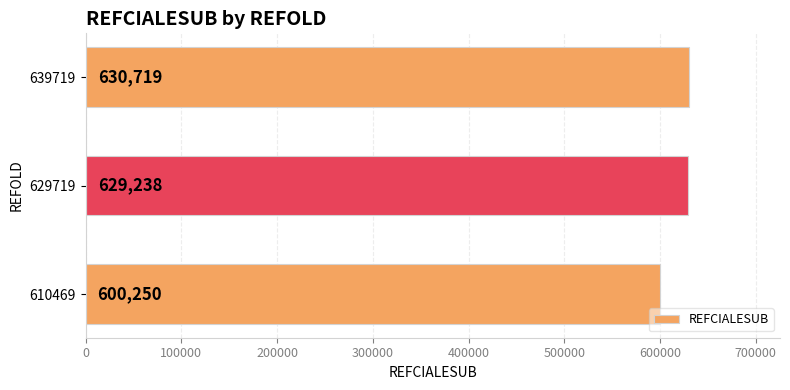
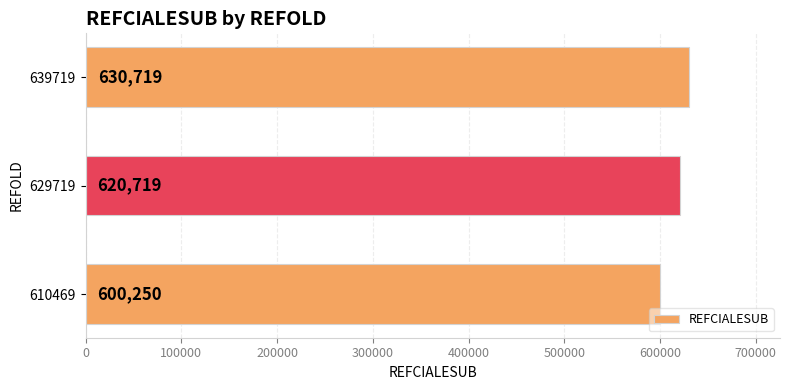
629719: 629,238 -> 620,719
